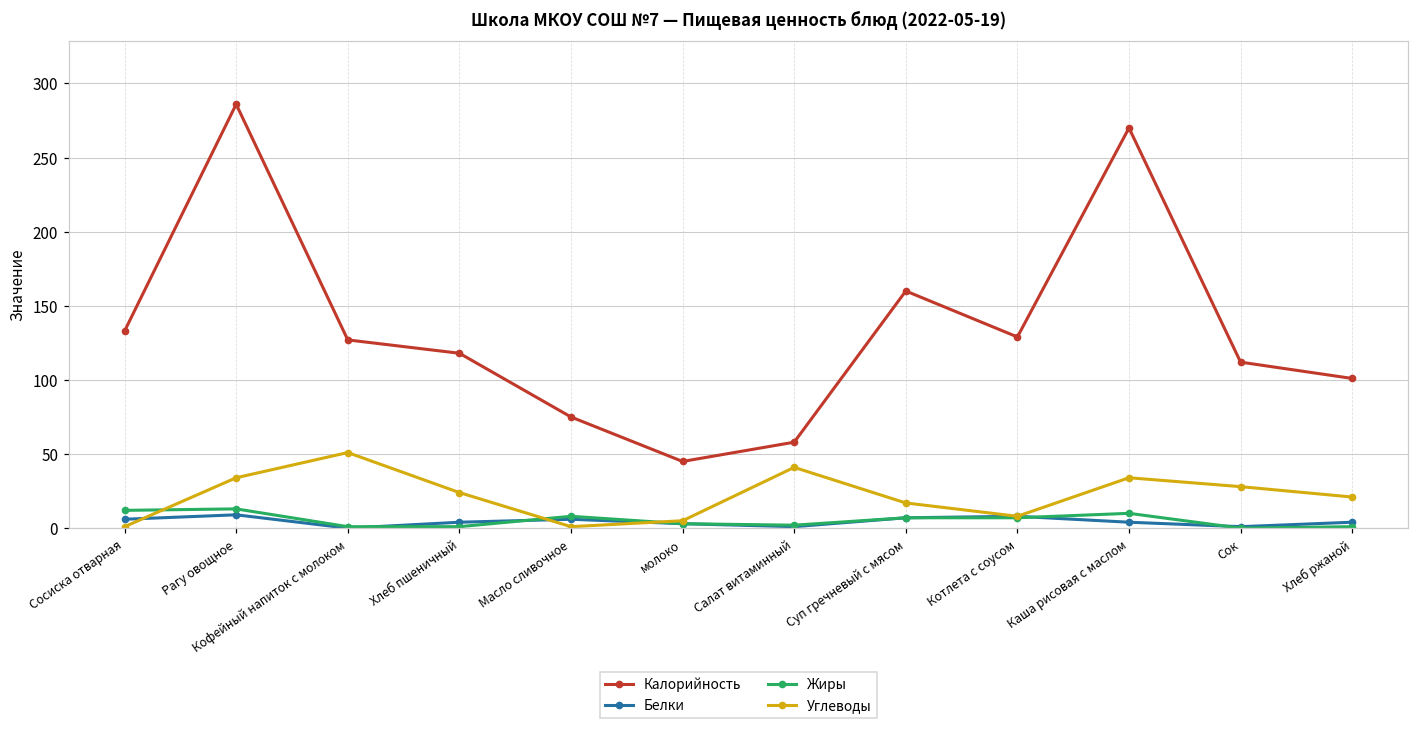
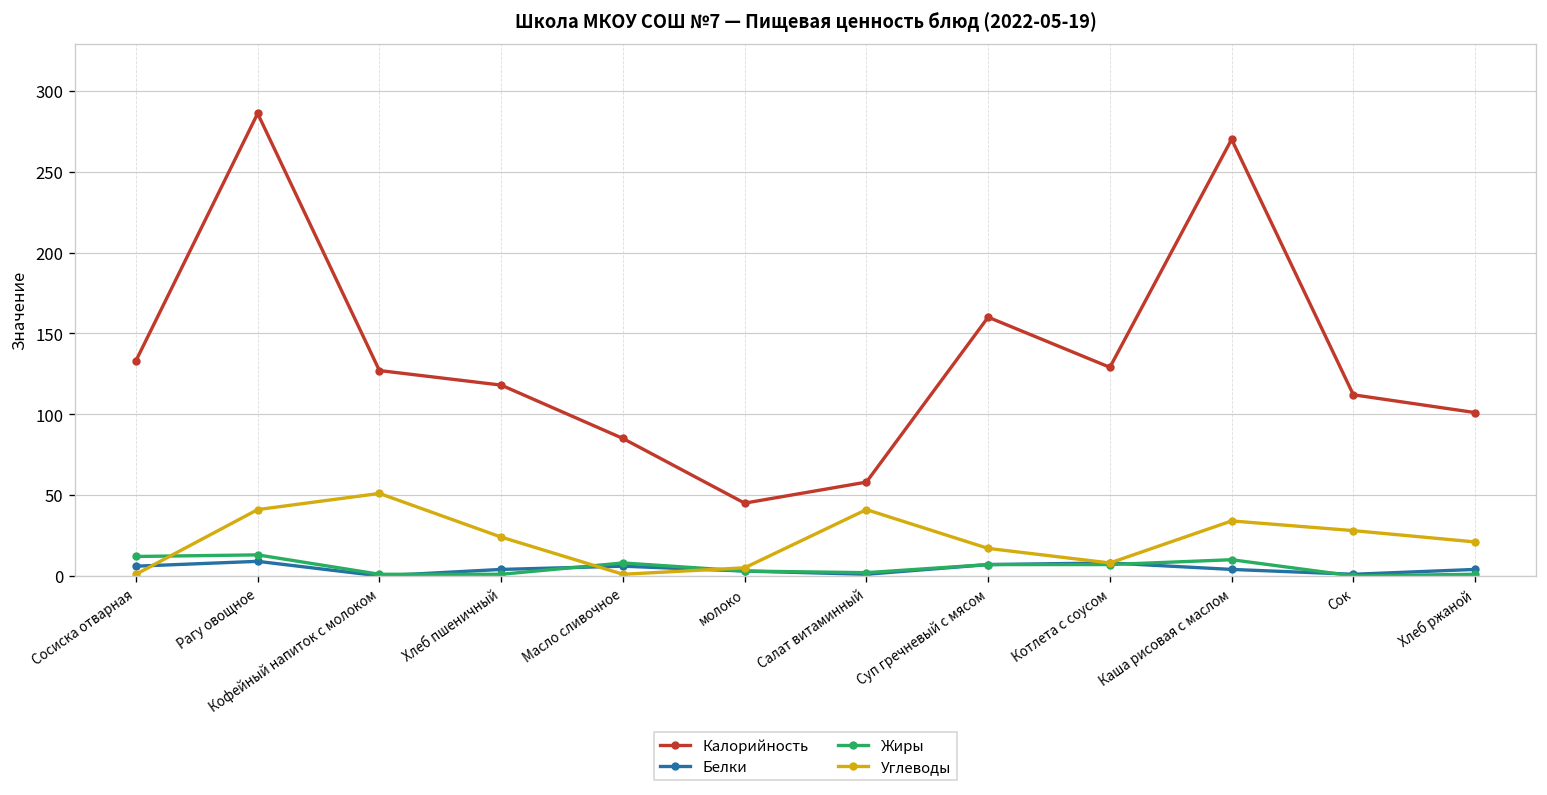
Углеводы, Рагу овощное: 34 -> 41
Калорийность, Масло сливочное: 75 -> 85
